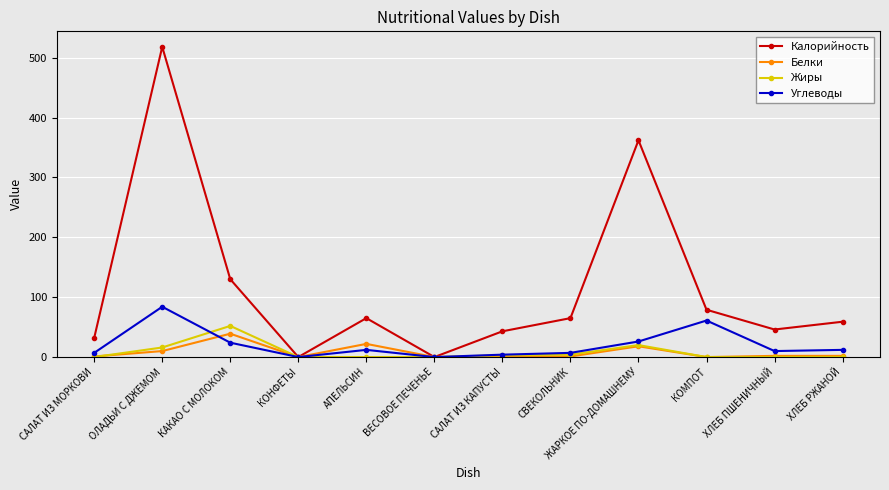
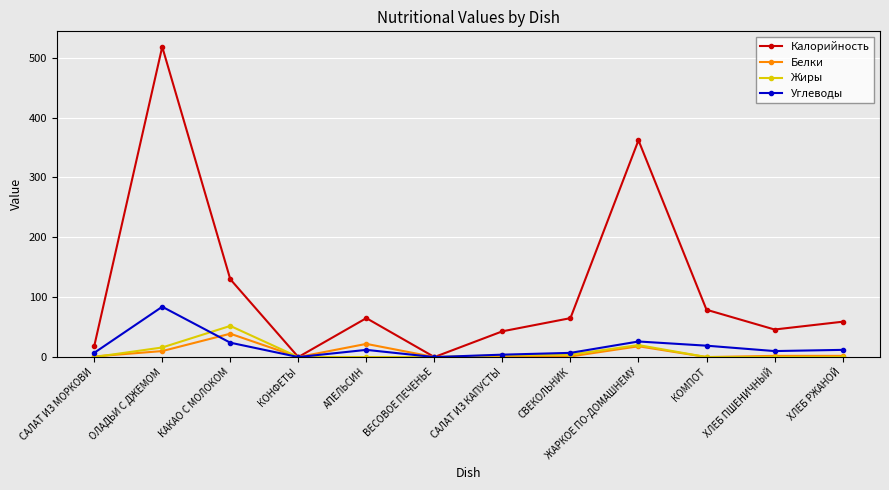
Калорийность, САЛАТ ИЗ МОРКОВИ: 30 -> 20
Углеводы, КОМПОТ: 60 -> 20
